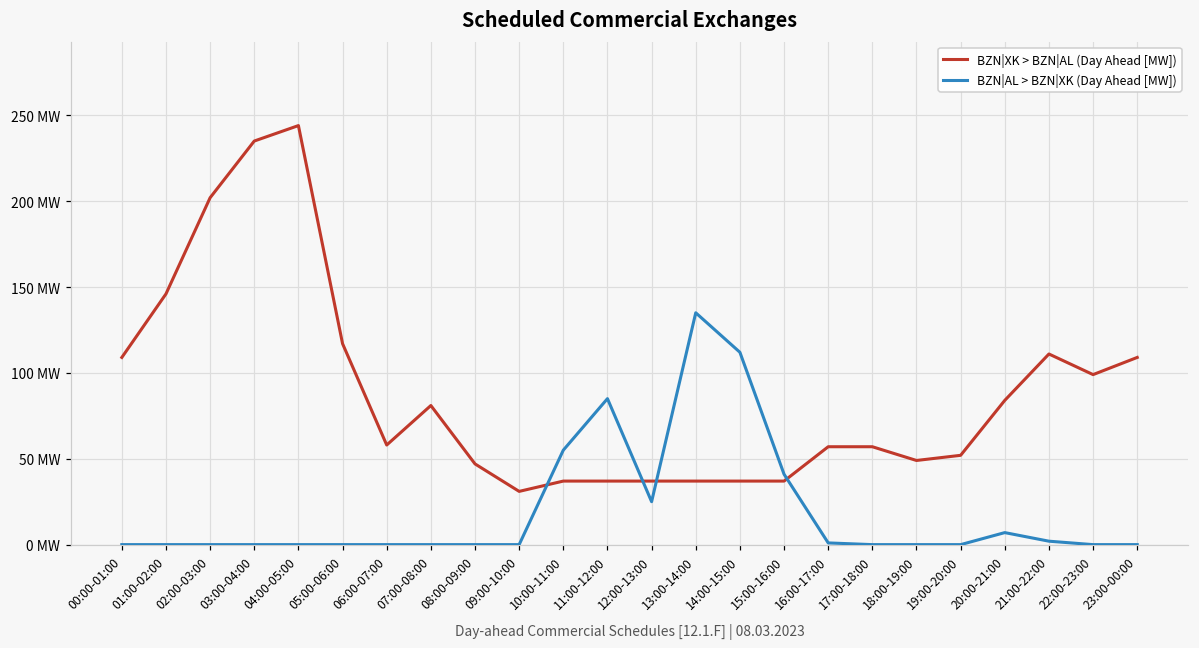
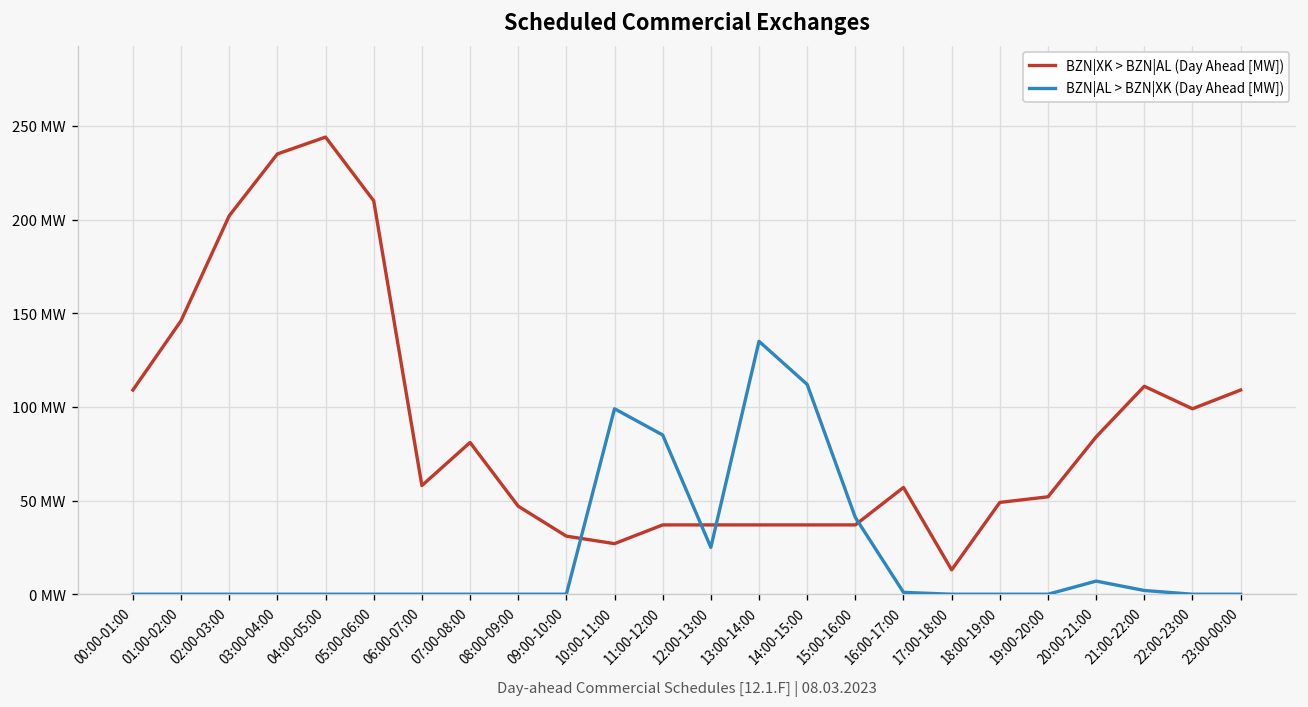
BZN|XK > BZN|AL (Day Ahead [MW]), 05:00-06:00: 117 MW -> 210 MW
BZN|XK > BZN|AL (Day Ahead [MW]), 10:00-11:00: 37 MW -> 27 MW
BZN|AL > BZN|XK (Day Ahead [MW]), 10:00-11:00: 55 MW -> 99 MW
BZN|XK > BZN|AL (Day Ahead [MW]), 17:00-18:00: 57 MW -> 13 MW
